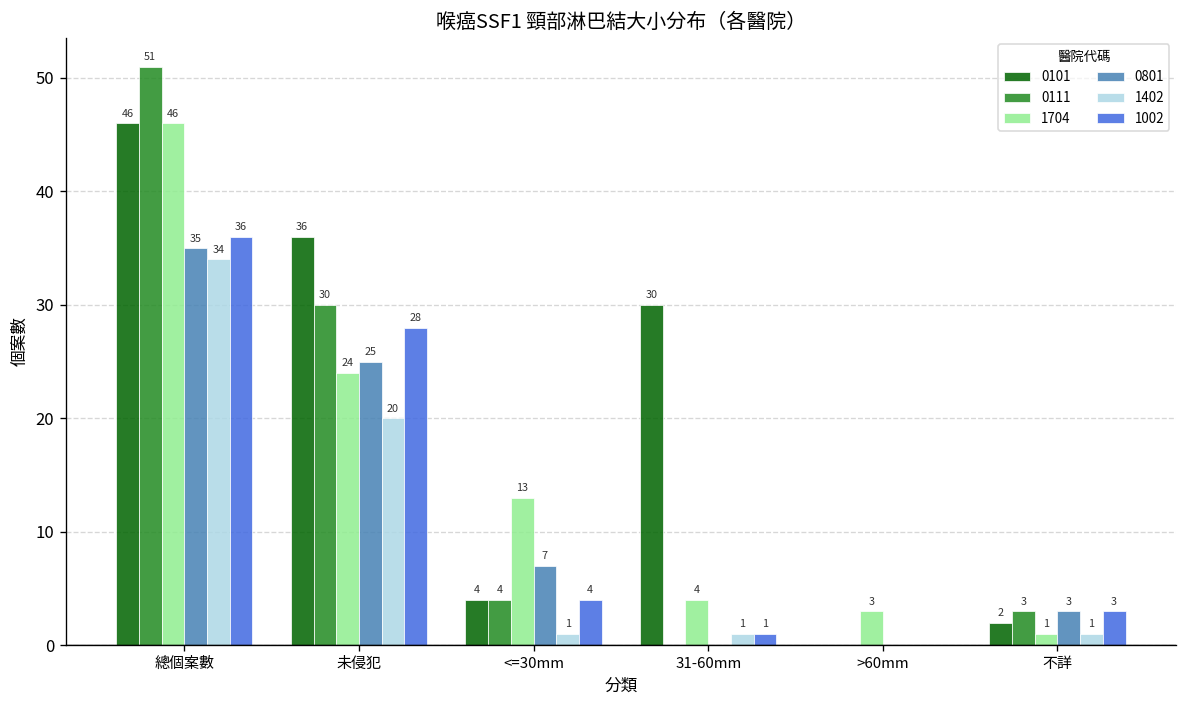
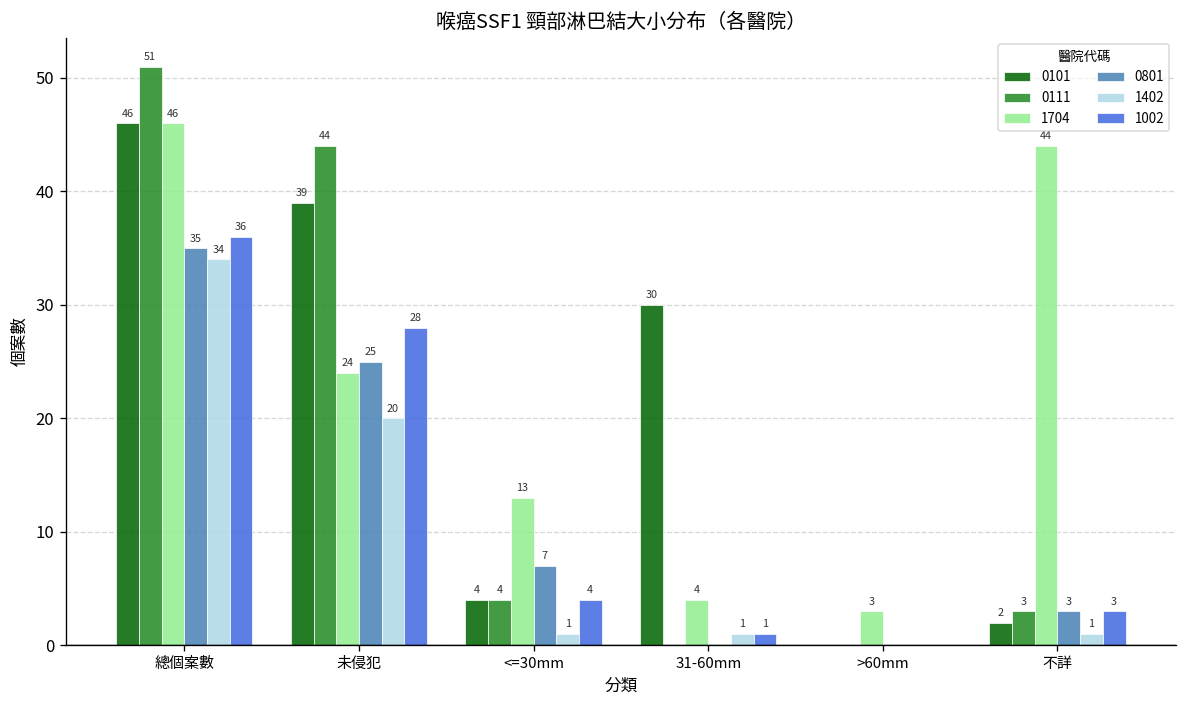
0101, 未侵犯: 36 -> 39
0111, 未侵犯: 30 -> 44
1704, 不詳: 1 -> 44
